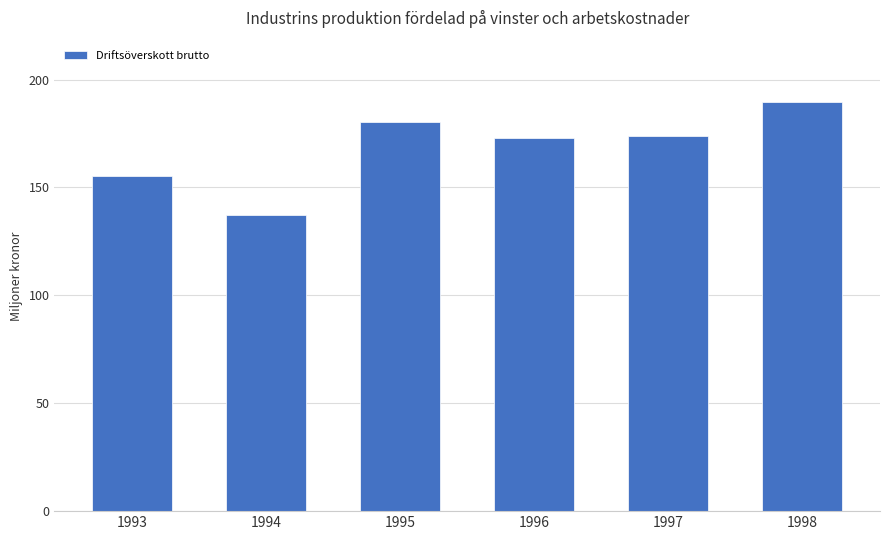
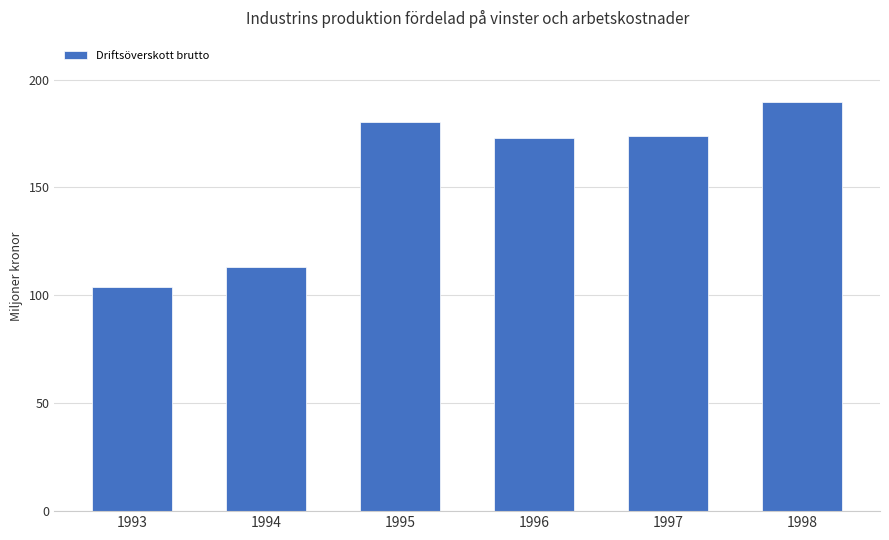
1993: 155 -> 104
1994: 137 -> 113
